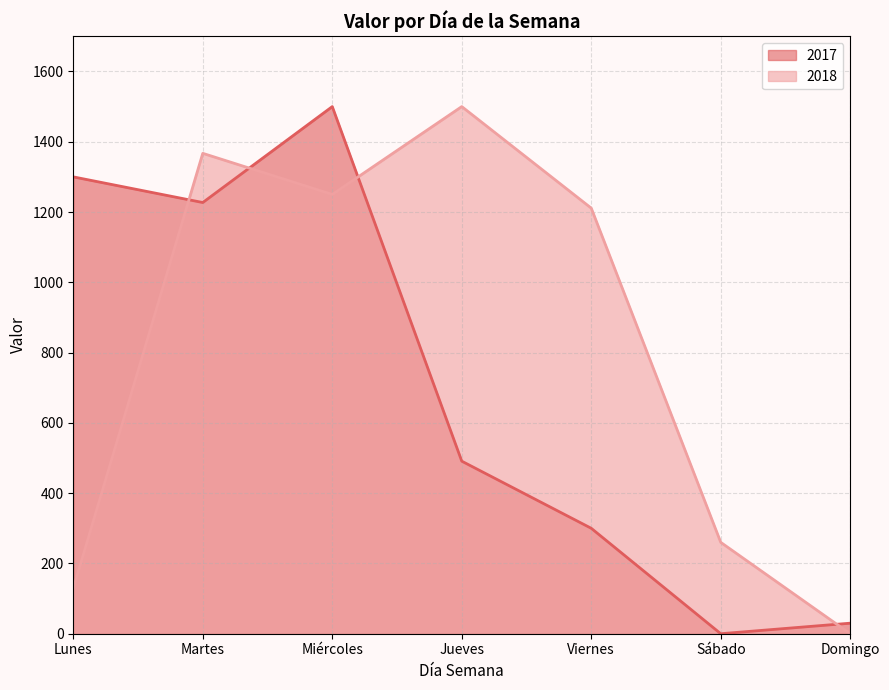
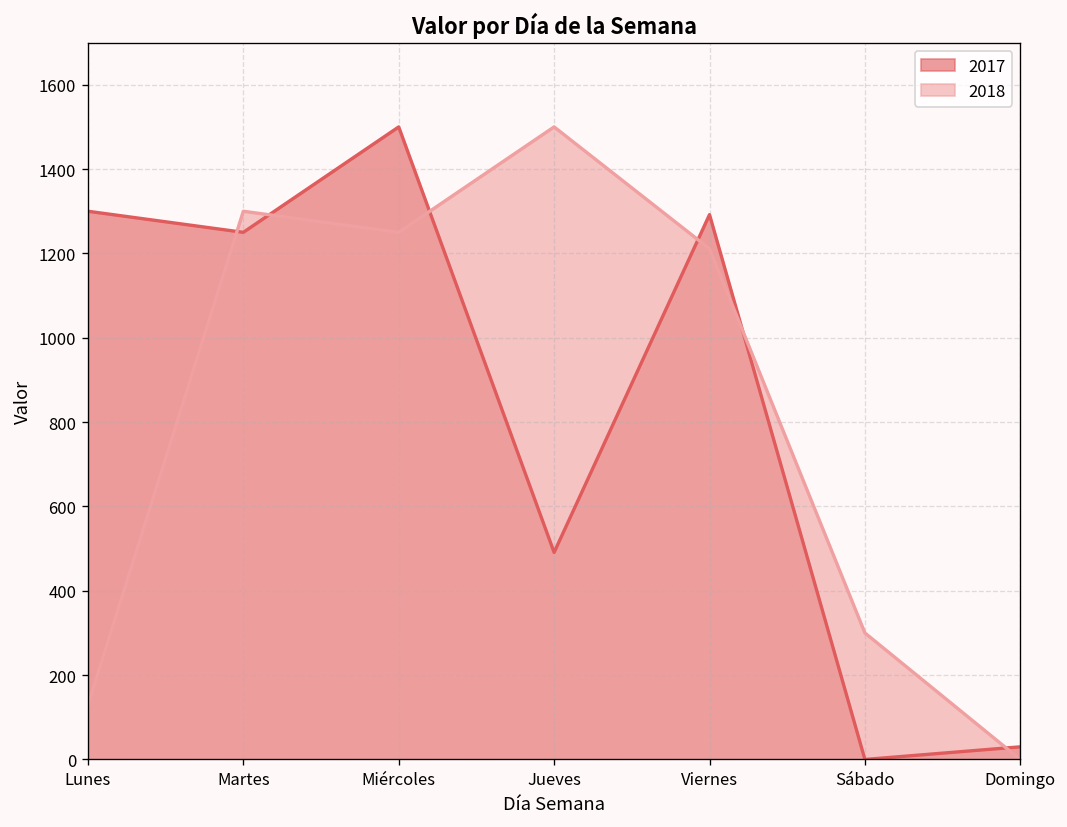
2017, Martes: 1230 -> 1250
2018, Martes: 1370 -> 1300
2017, Viernes: 300 -> 1290
2018, Sábado: 260 -> 300
